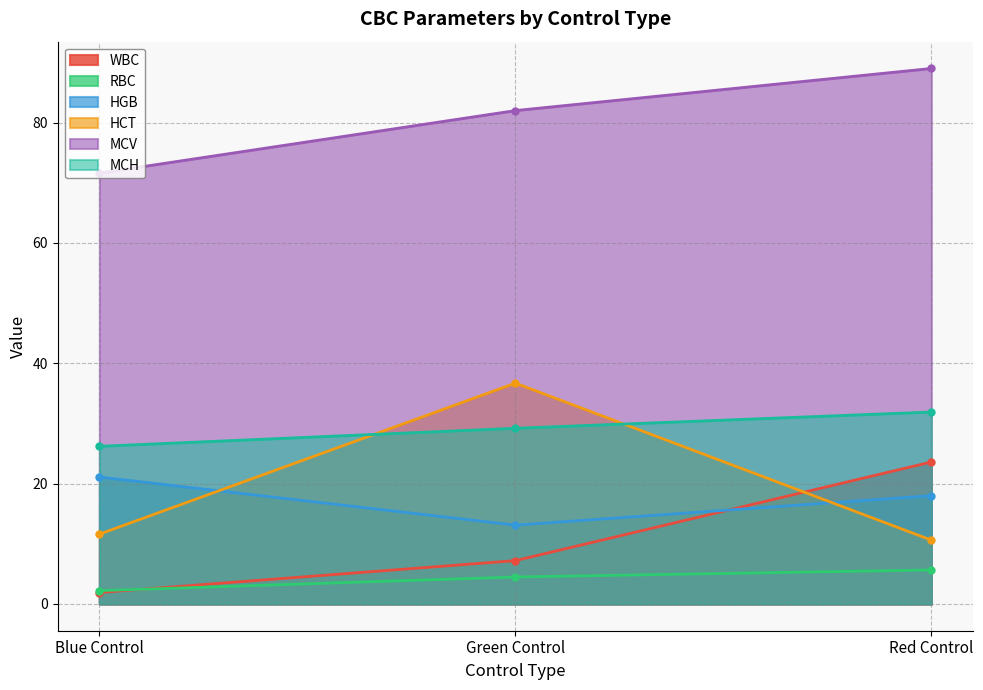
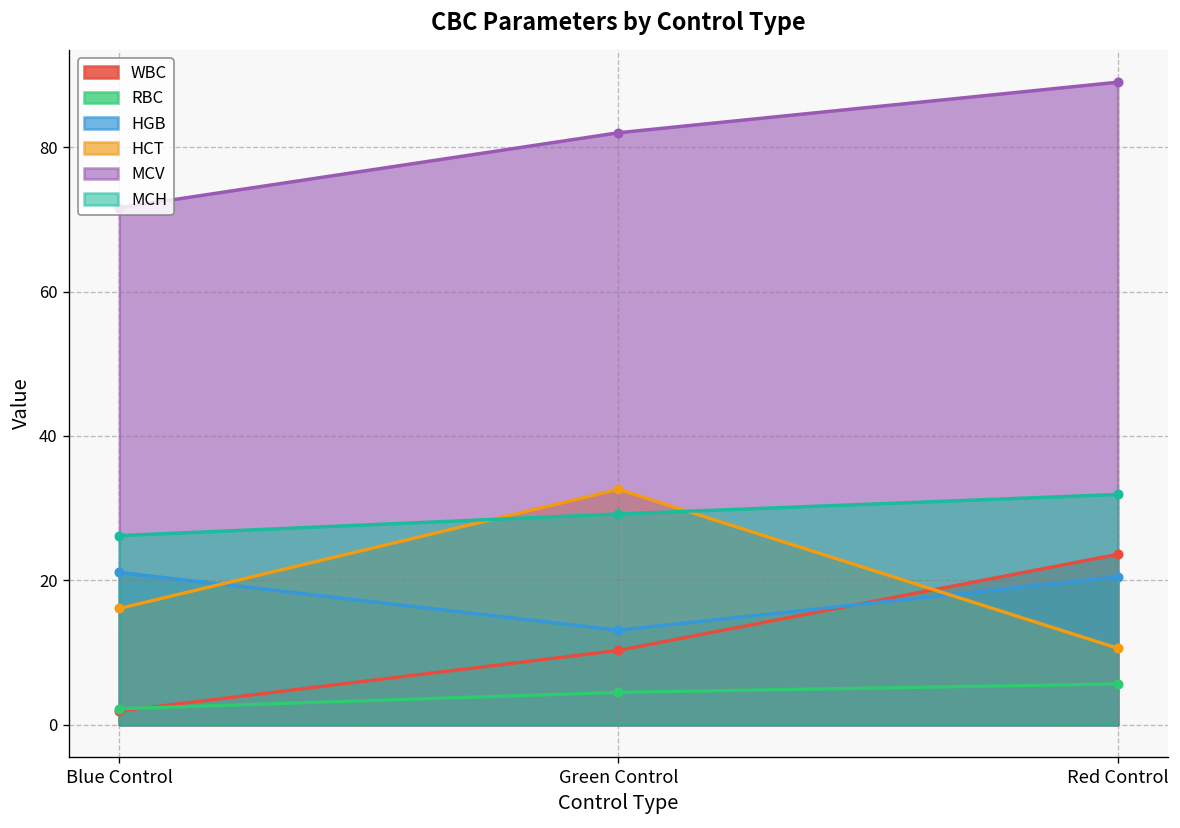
HCT, Blue Control: 12 -> 16
WBC, Green Control: 7 -> 10
HCT, Green Control: 37 -> 33
HGB, Red Control: 18 -> 21
